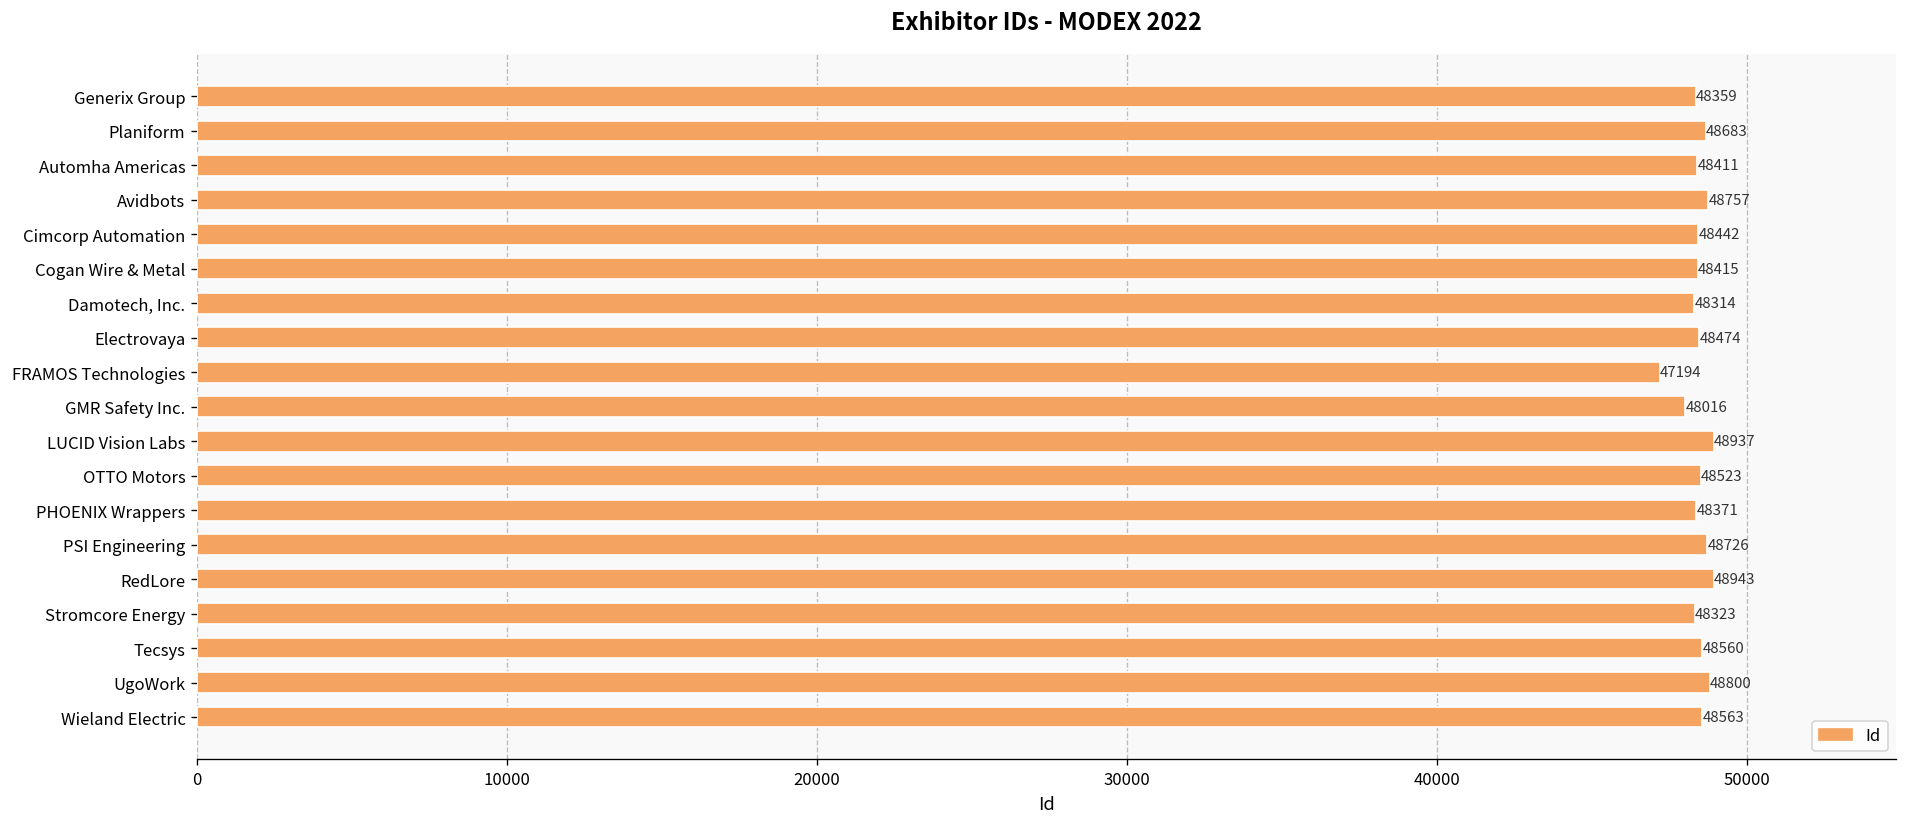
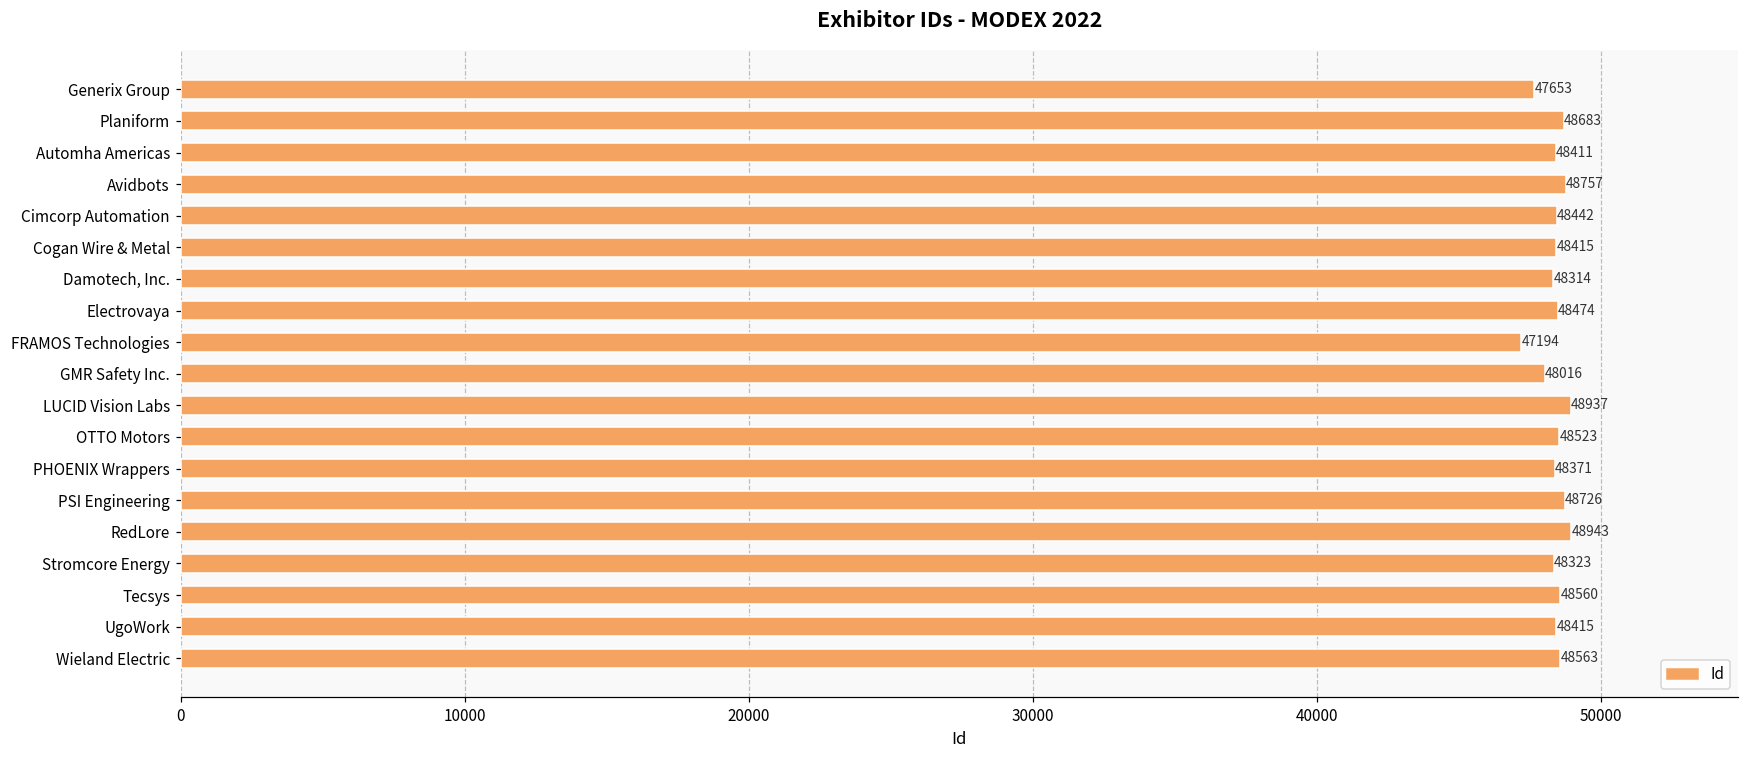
Generix Group: 48359 -> 47653
UgoWork: 48800 -> 48415
